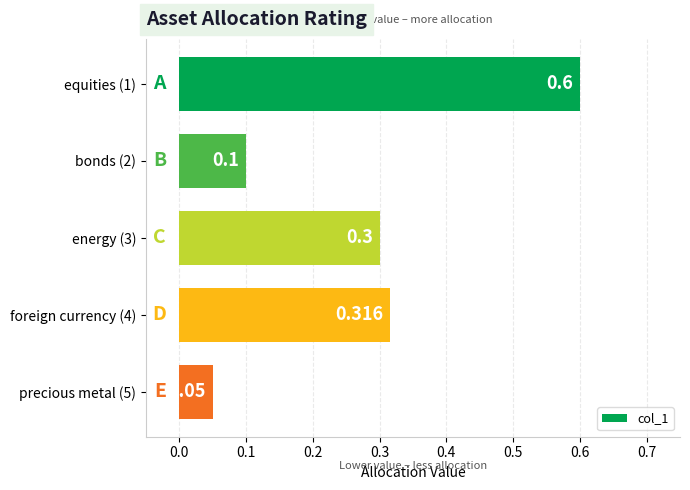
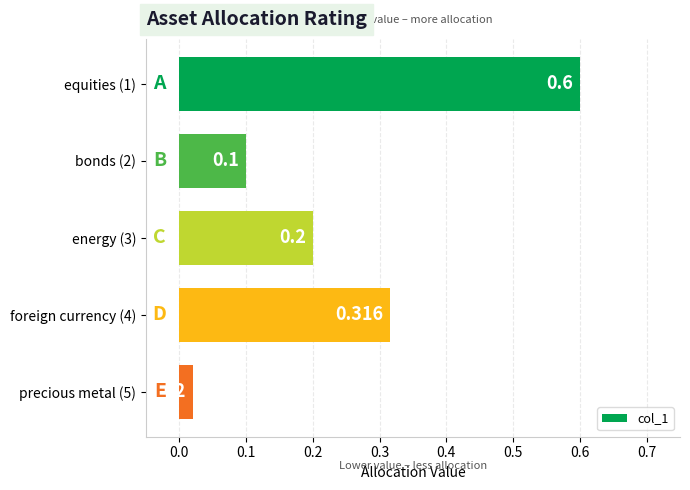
energy (3): 0.3 -> 0.2
precious metal (5): 0.05 -> 0.02
